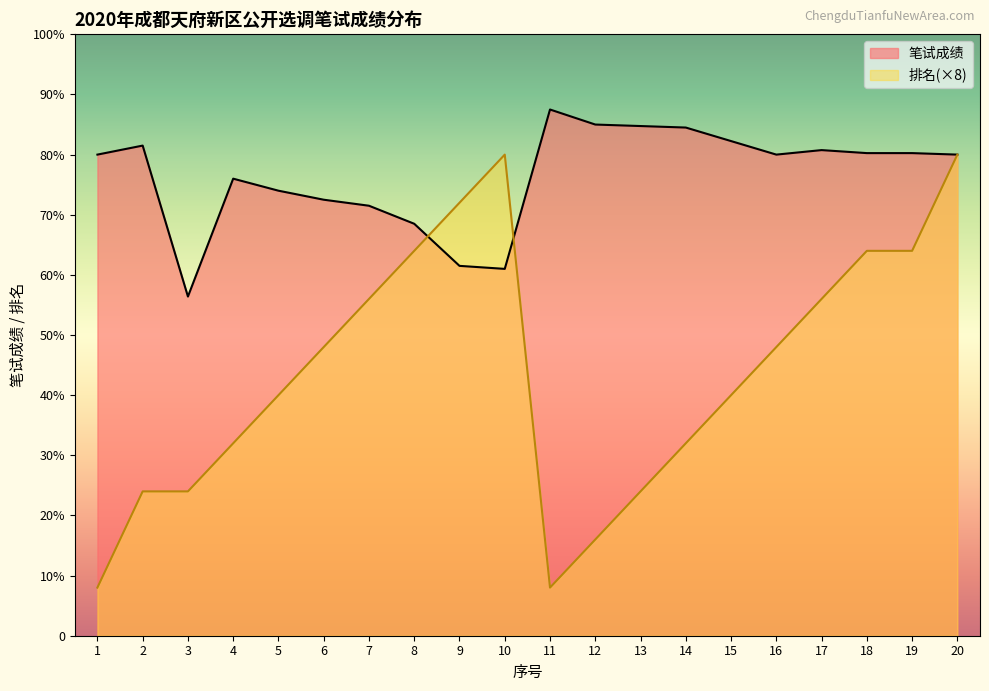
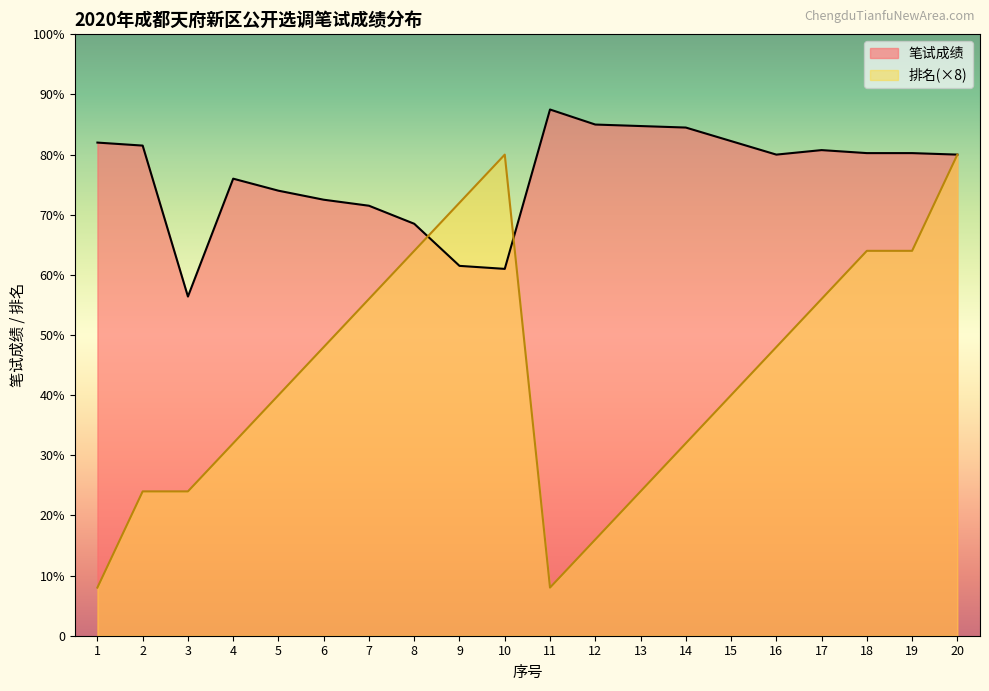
笔试成绩, 1: 80% -> 82%
